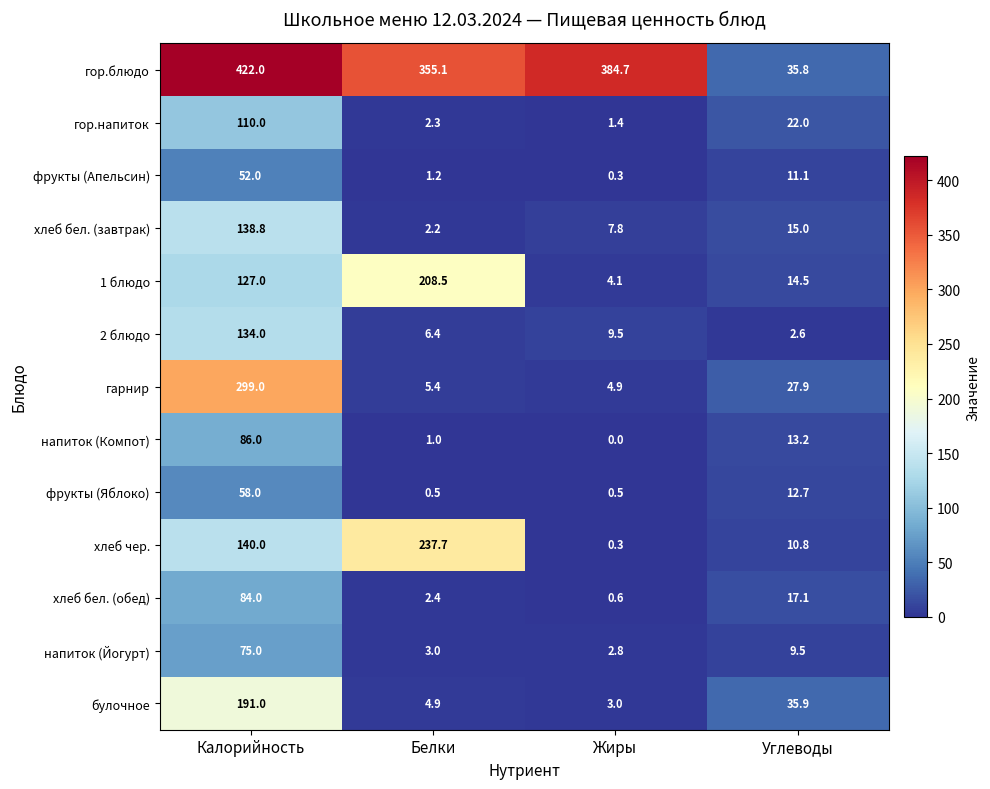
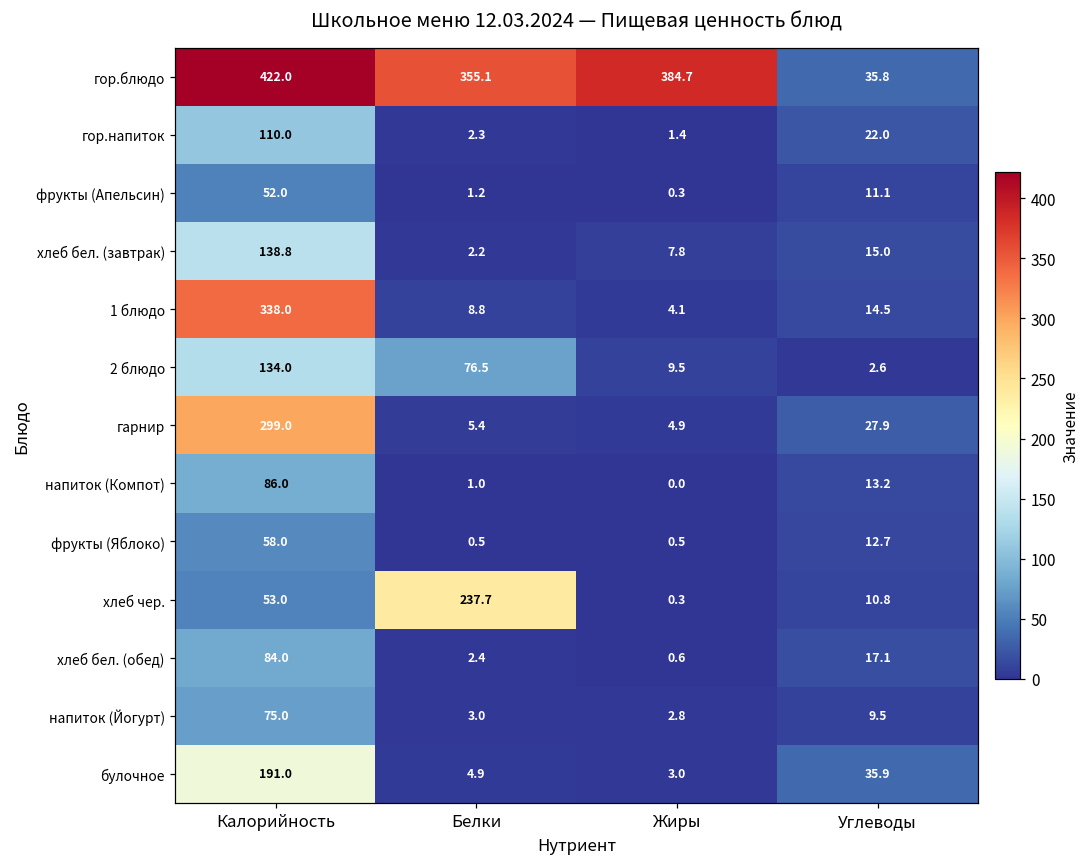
1 блюдо, Калорийность: 127.0 -> 338.0
1 блюдо, Белки: 208.5 -> 8.8
2 блюдо, Белки: 6.4 -> 76.5
хлеб чер., Калорийность: 140.0 -> 53.0
